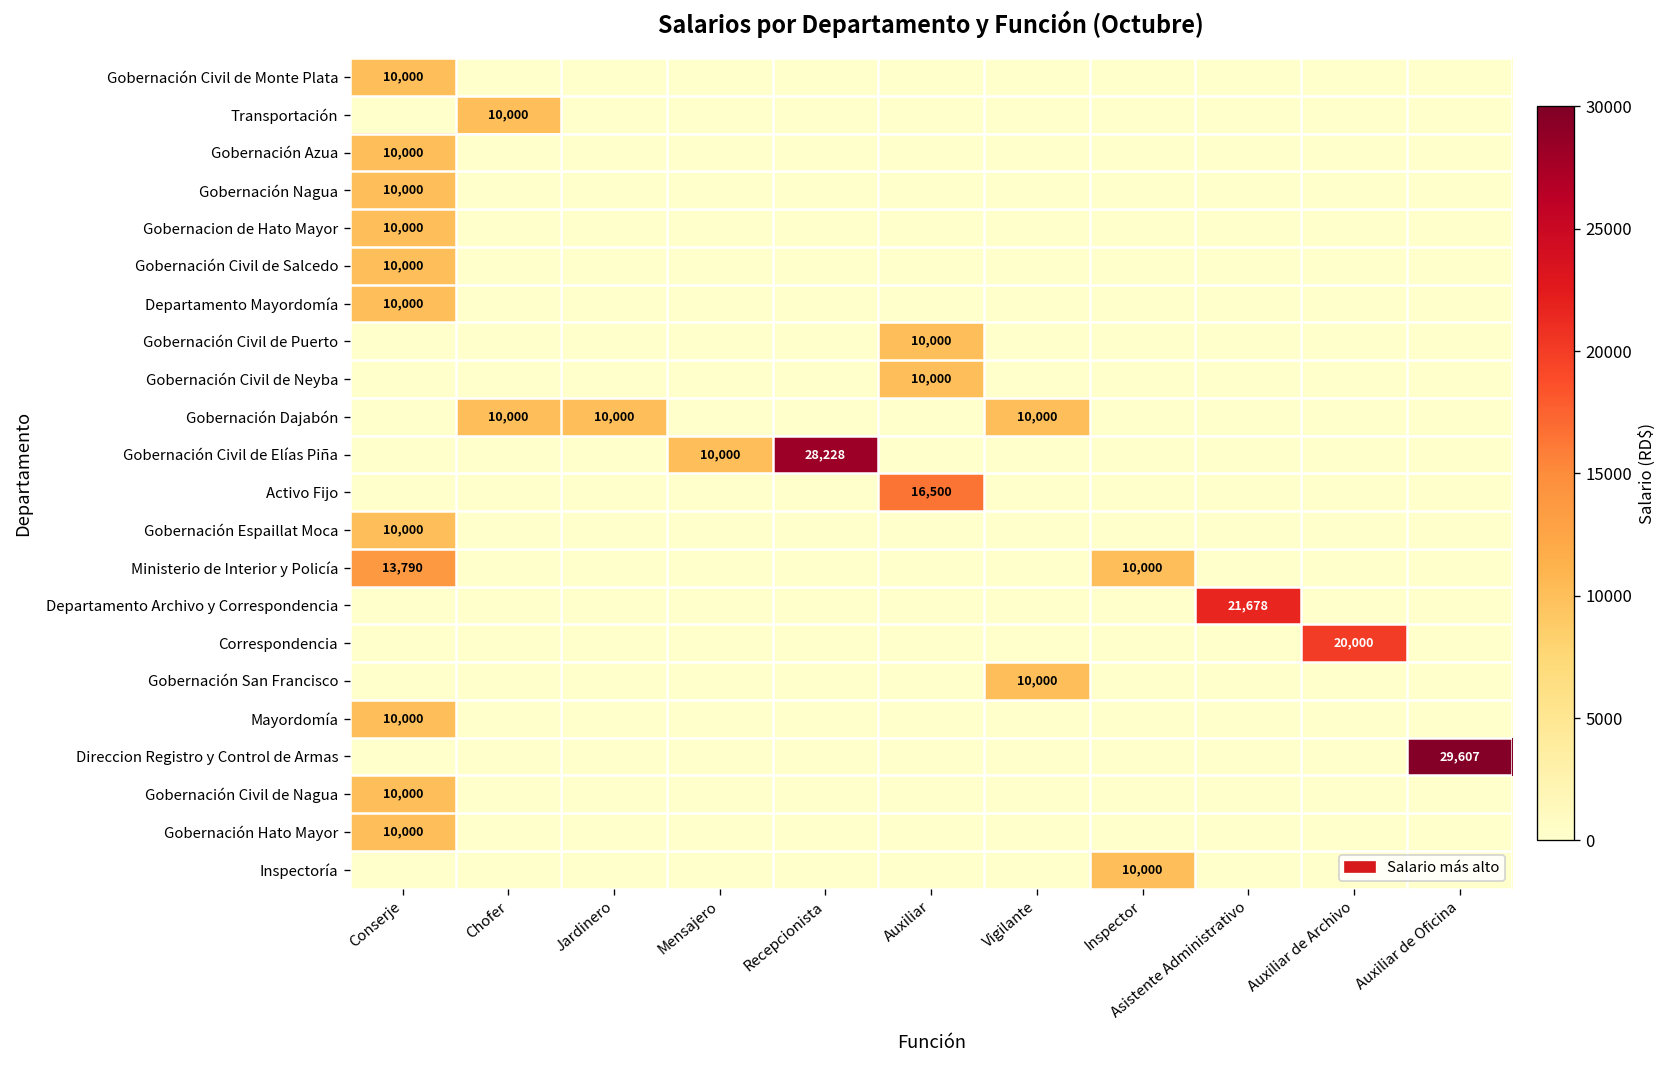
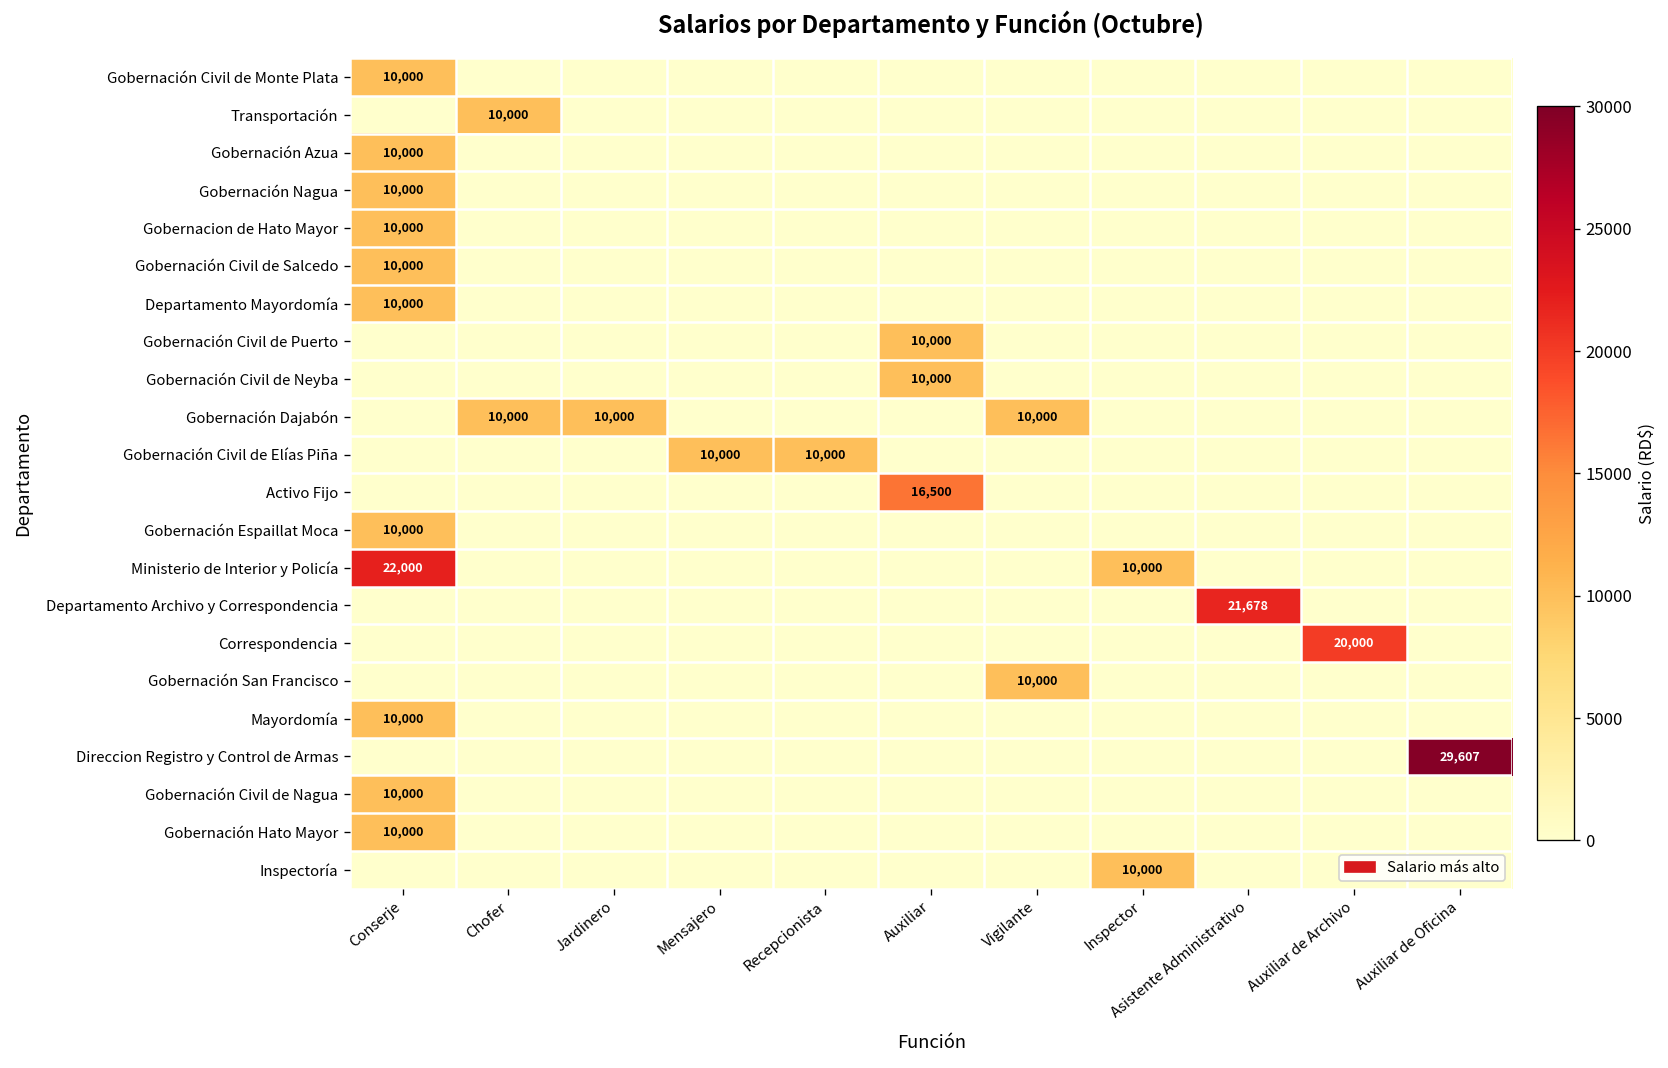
Gobernación Civil de Elías Piña, Recepcionista: 28,228 -> 10,000
Ministerio de Interior y Policía, Conserje: 13,790 -> 22,000
